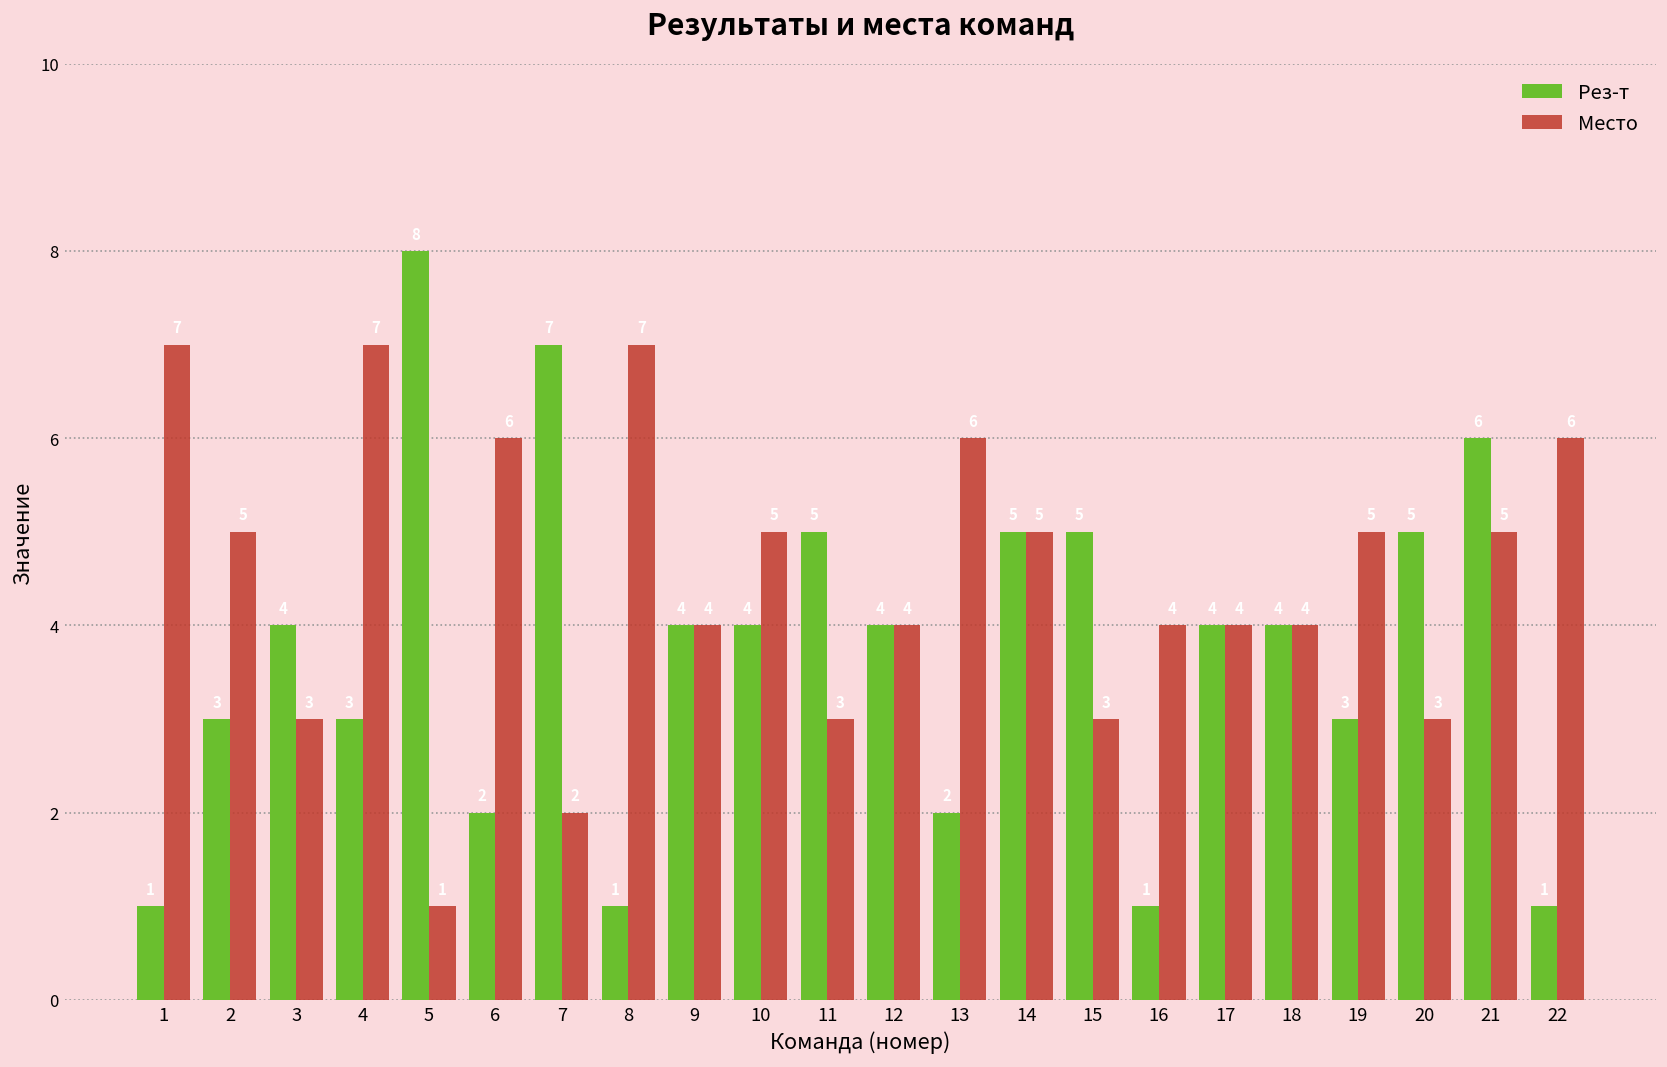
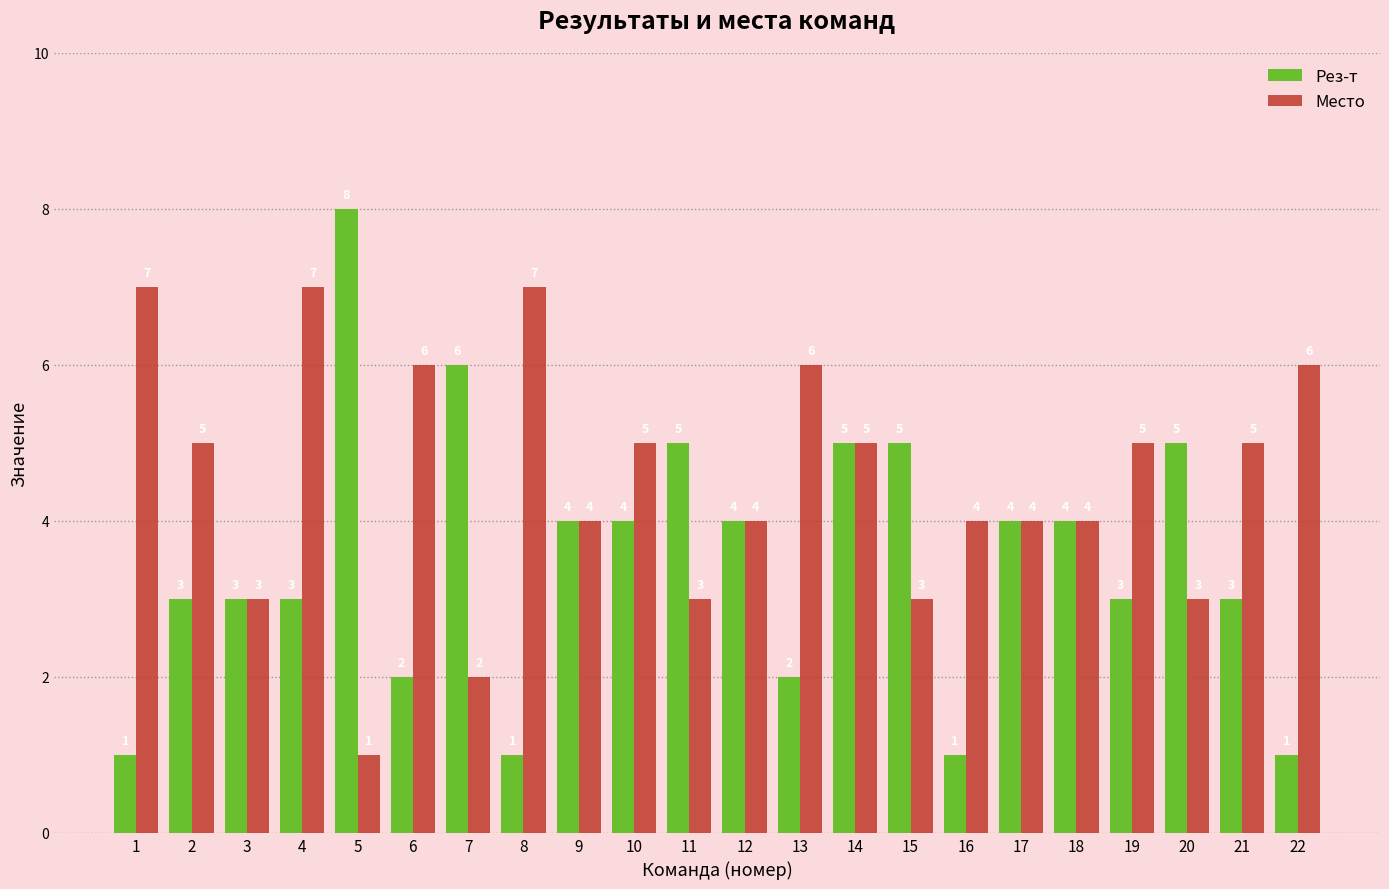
Рез-т, 3: 4 -> 3
Рез-т, 7: 7 -> 6
Рез-т, 21: 6 -> 3
